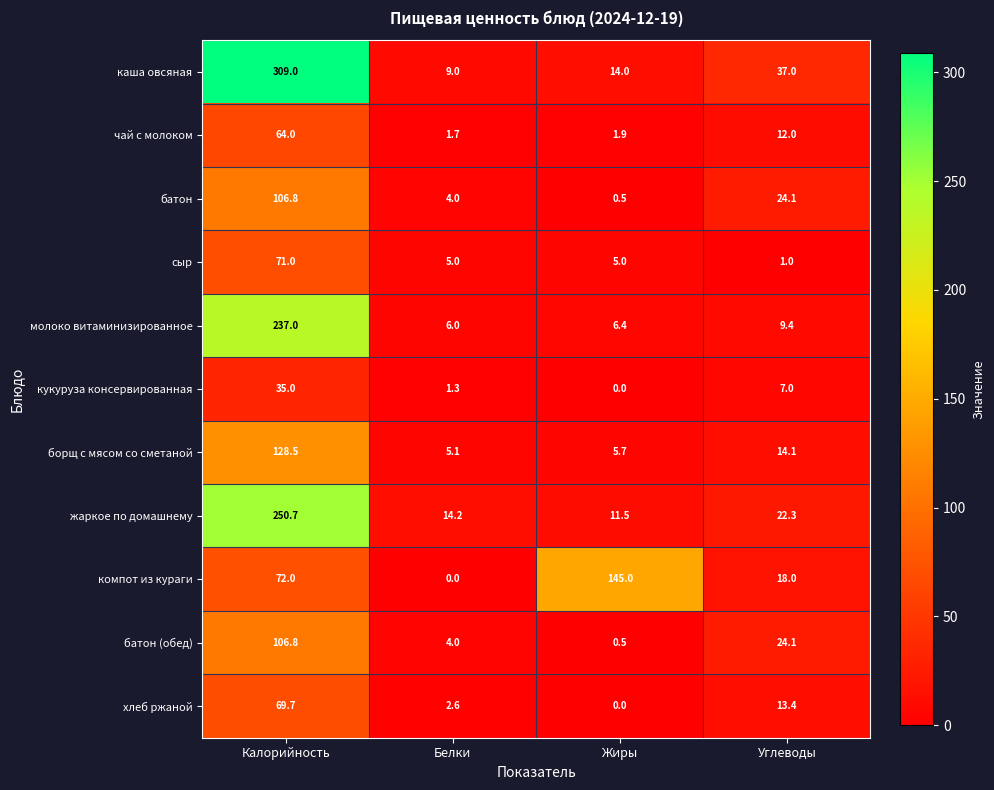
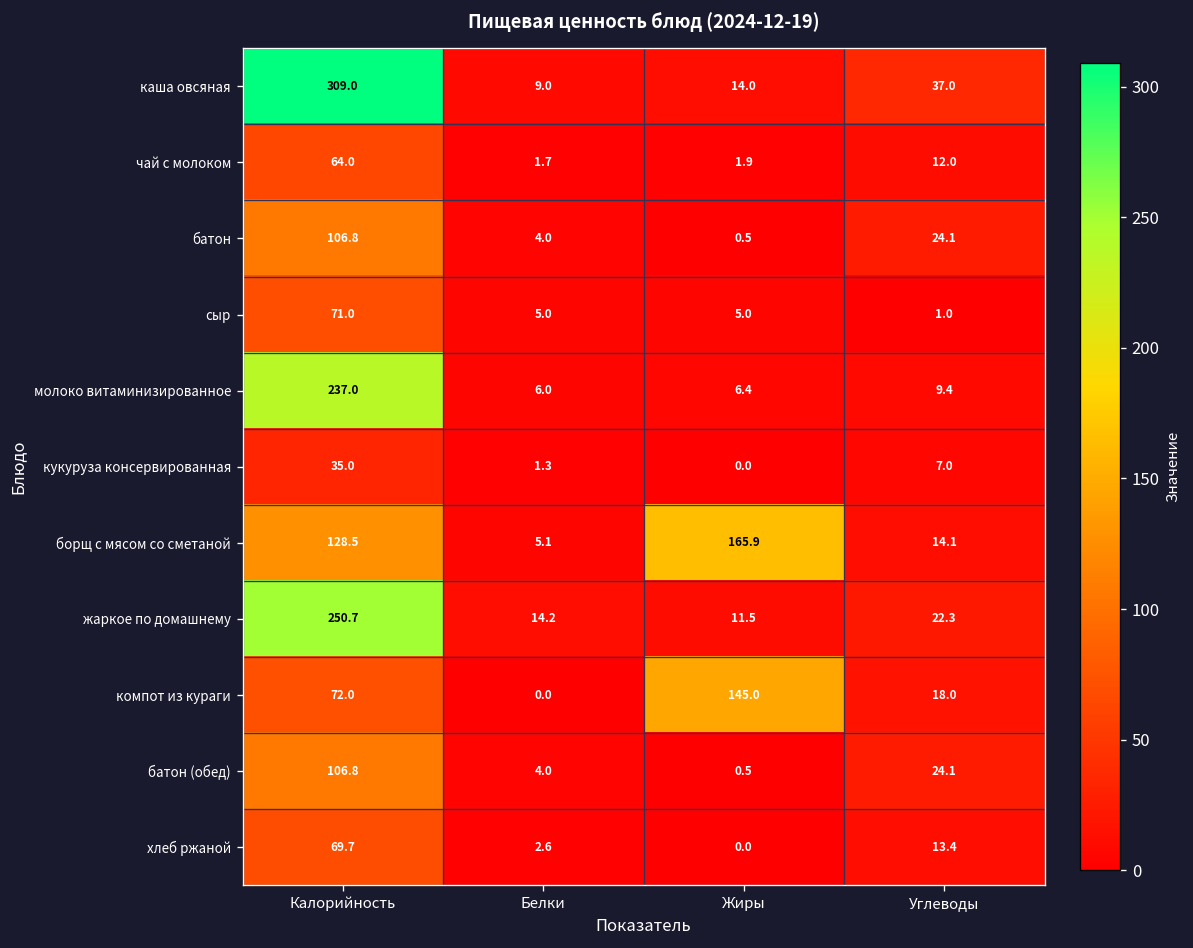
борщ с мясом со сметаной, Жиры: 5.7 -> 165.9
